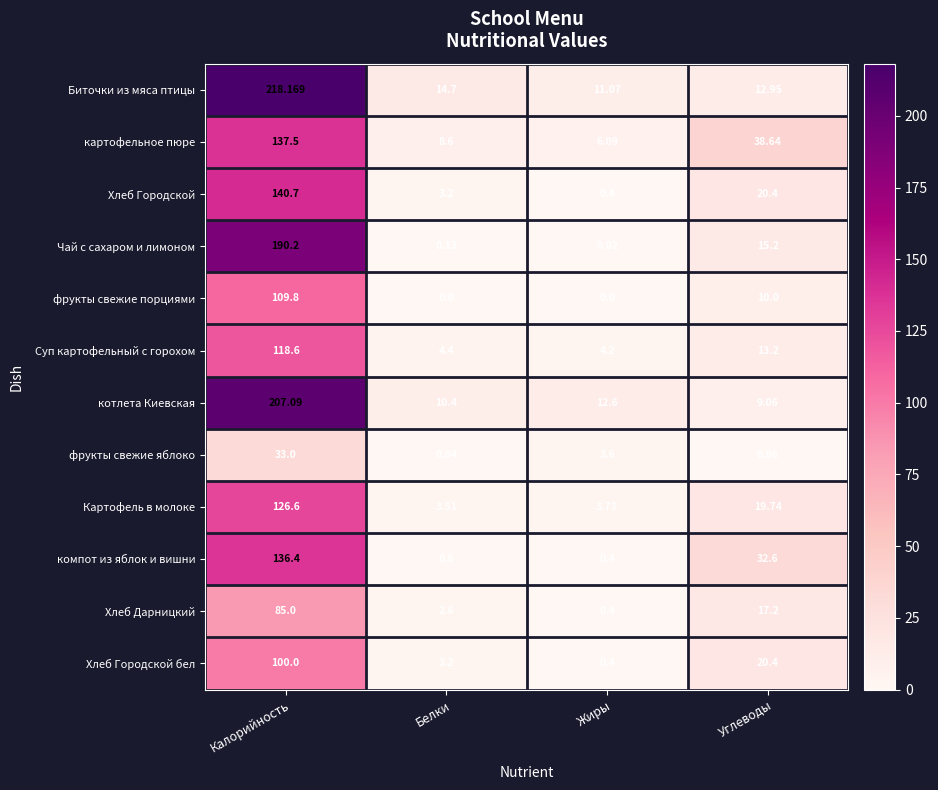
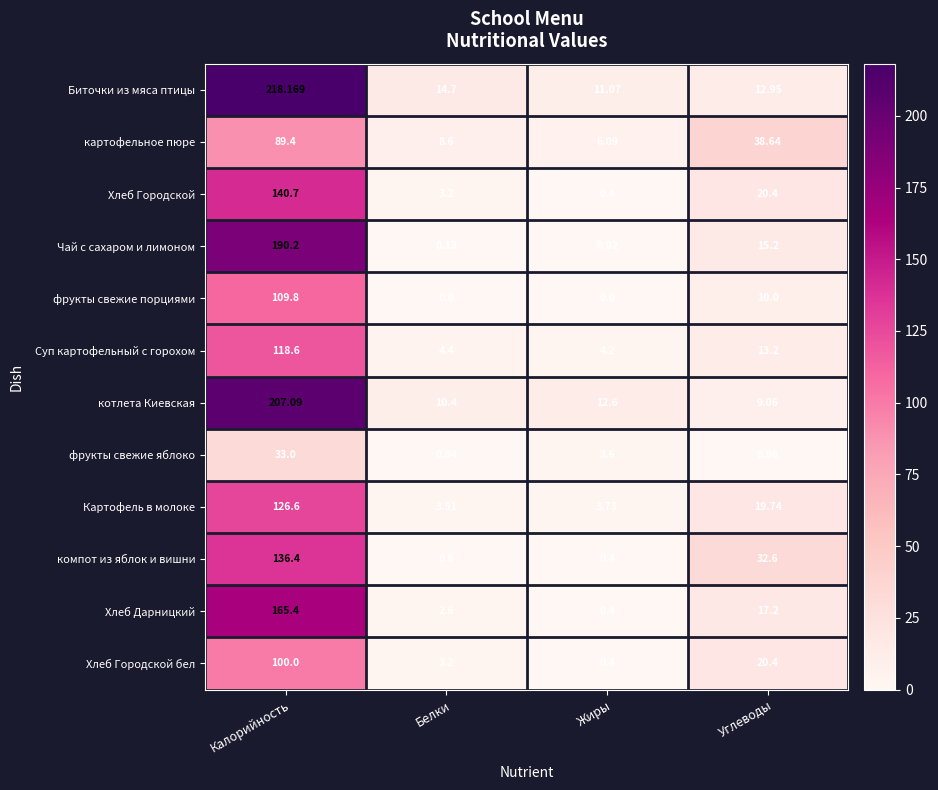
картофельное пюре, Калорийность: 137.5 -> 89.4
Хлеб Дарницкий, Калорийность: 85.0 -> 165.4
